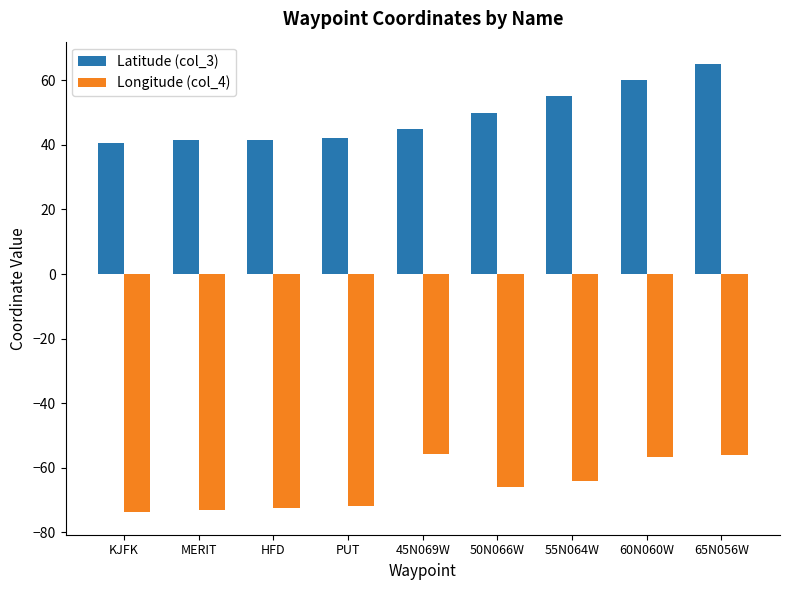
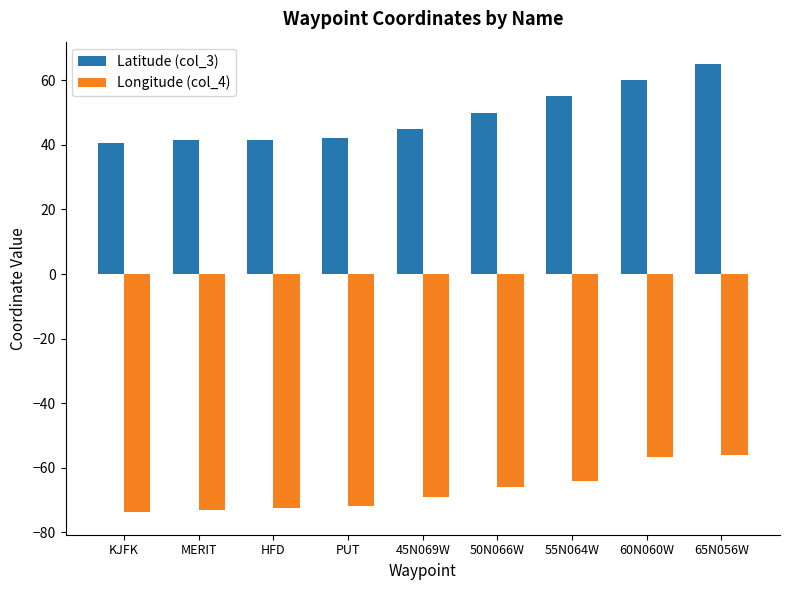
Longitude (col_4), 45N069W: -56 -> -69
